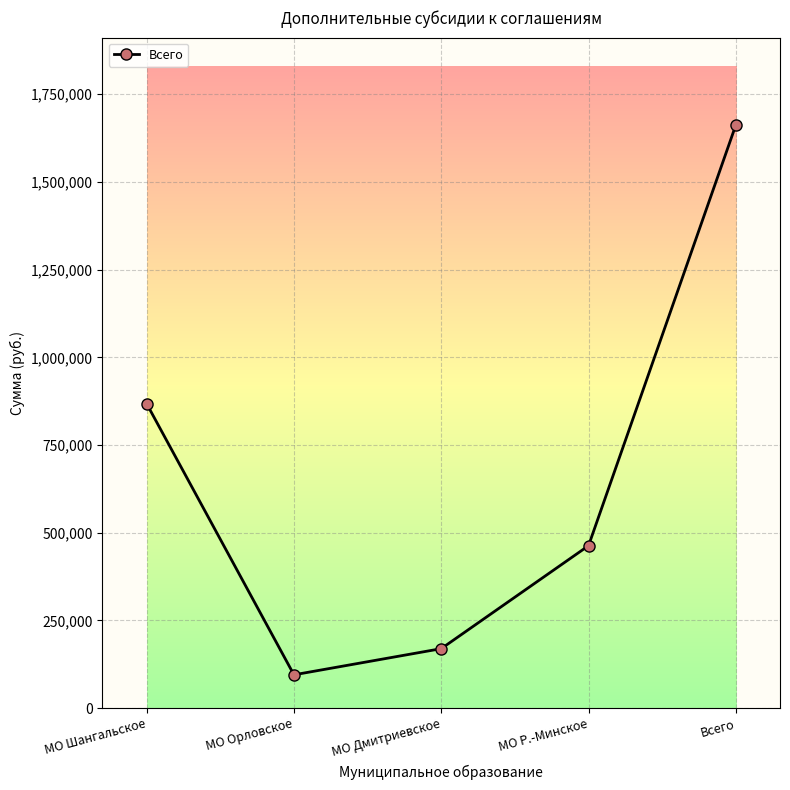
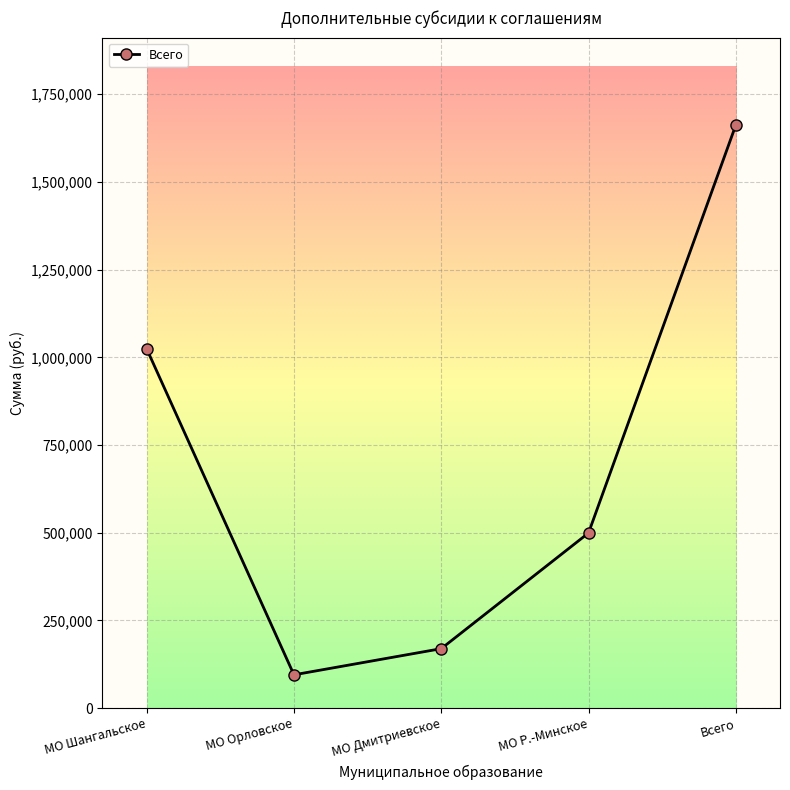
МО Шангальское: 870,000 -> 1,020,000
МО Р.-Минское: 460,000 -> 500,000
